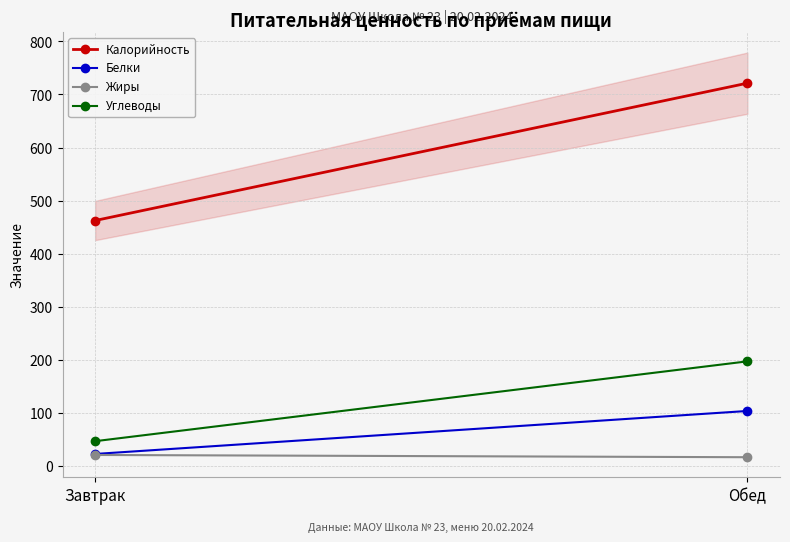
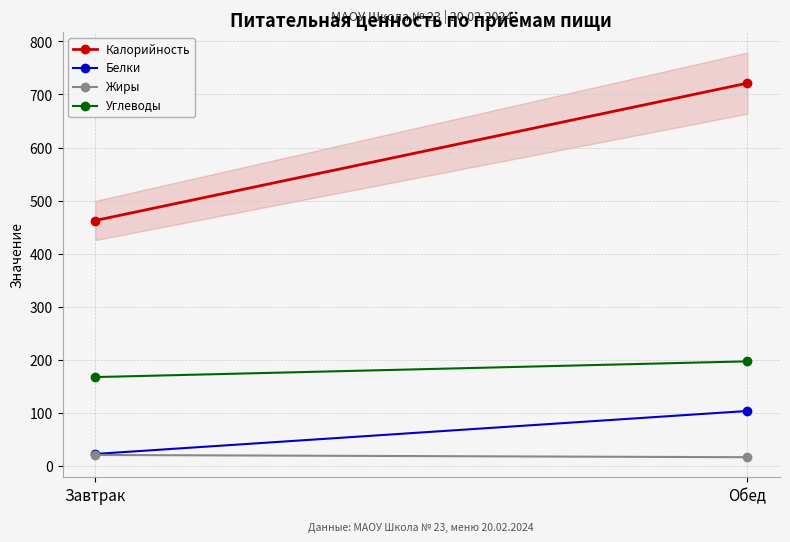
Углеводы, Завтрак: 50 -> 170
